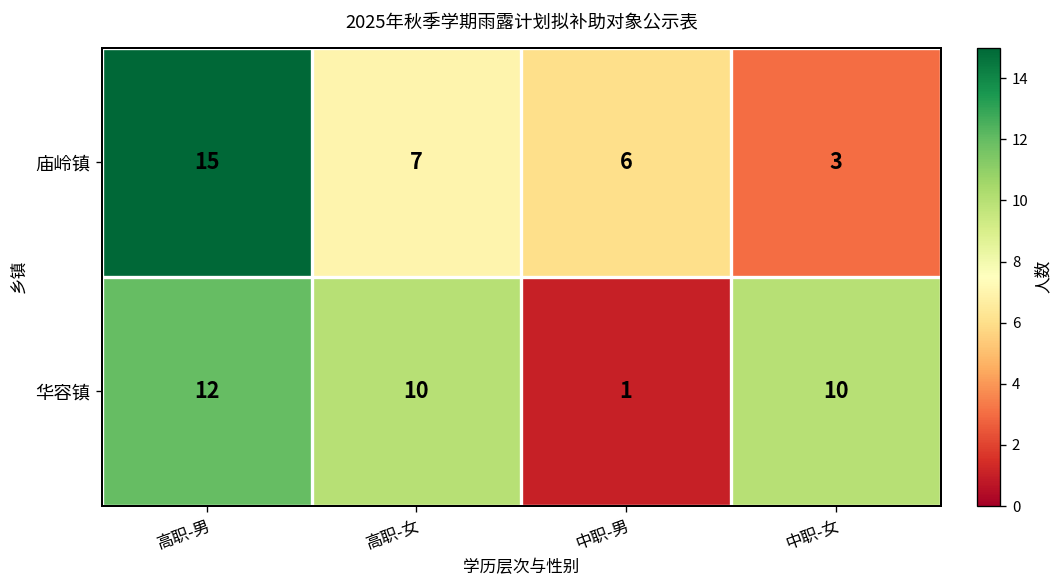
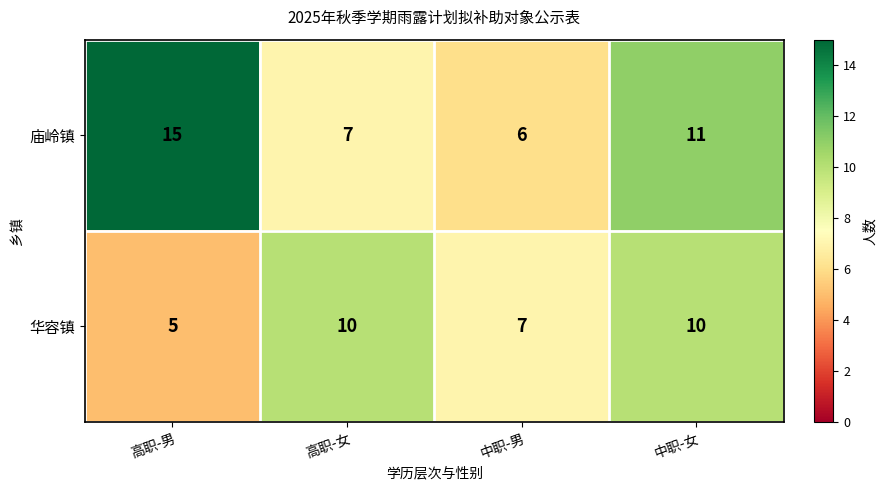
庙岭镇, 中职-女: 3 -> 11
华容镇, 高职-男: 12 -> 5
华容镇, 中职-男: 1 -> 7
